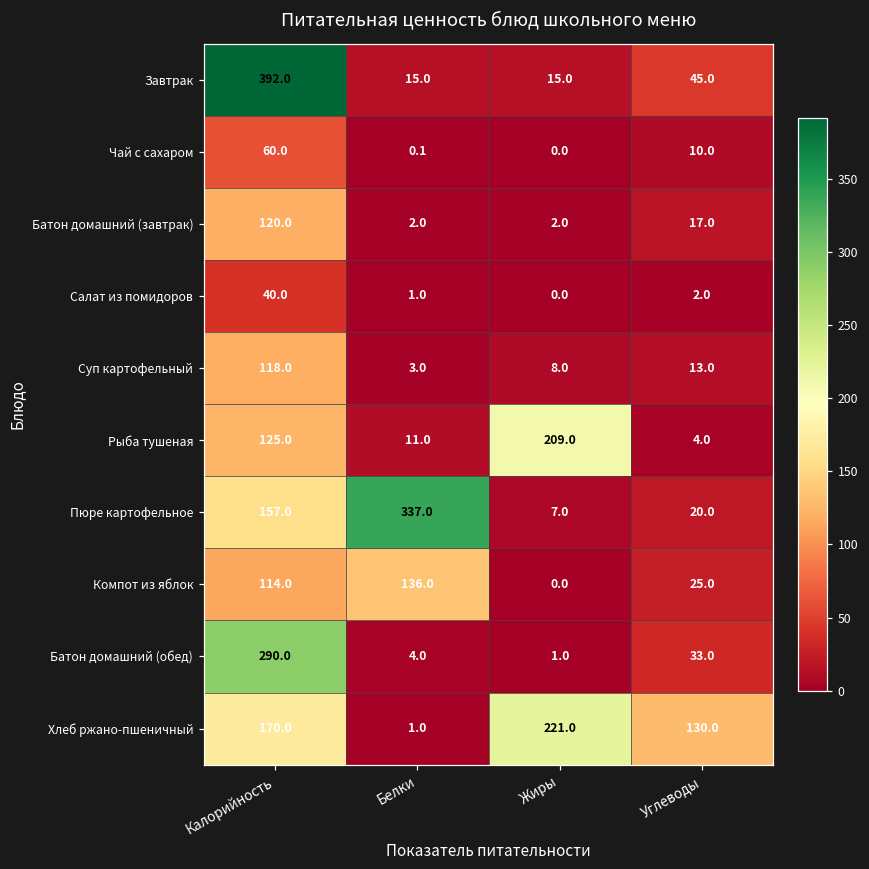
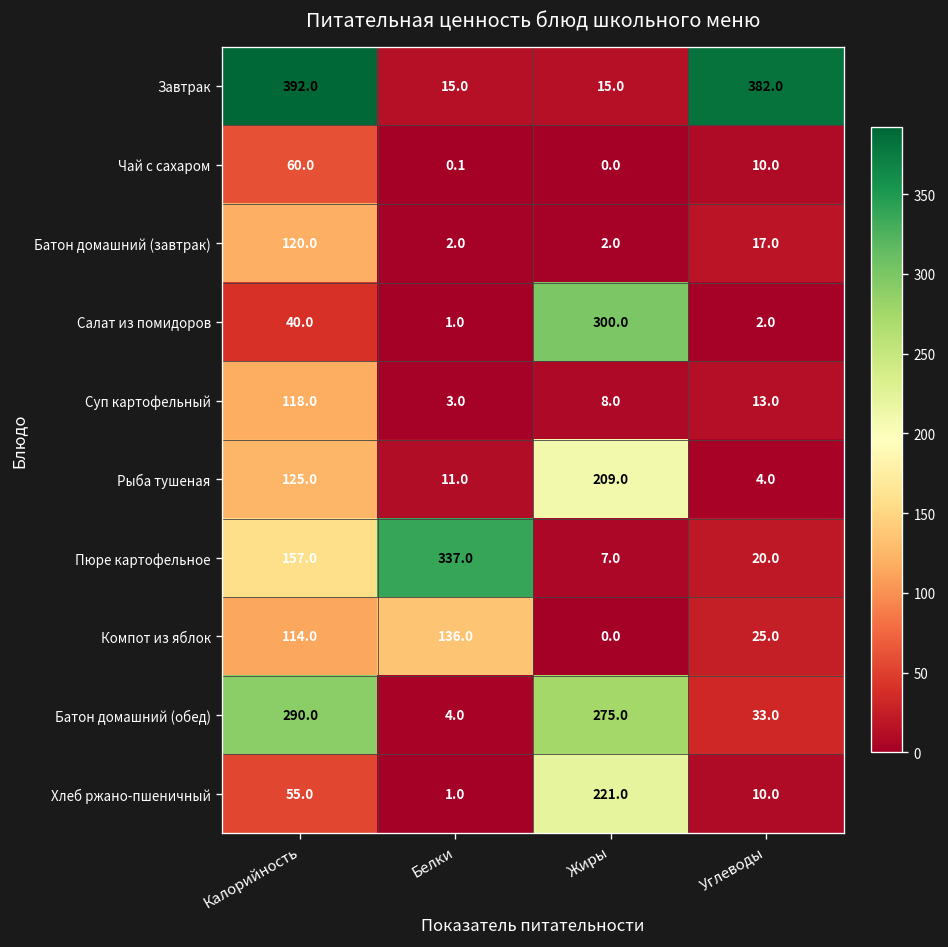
Завтрак, Углеводы: 45.0 -> 382.0
Салат из помидоров, Жиры: 0.0 -> 300.0
Батон домашний (обед), Жиры: 1.0 -> 275.0
Хлеб ржано-пшеничный, Калорийность: 170.0 -> 55.0
Хлеб ржано-пшеничный, Углеводы: 130.0 -> 10.0
